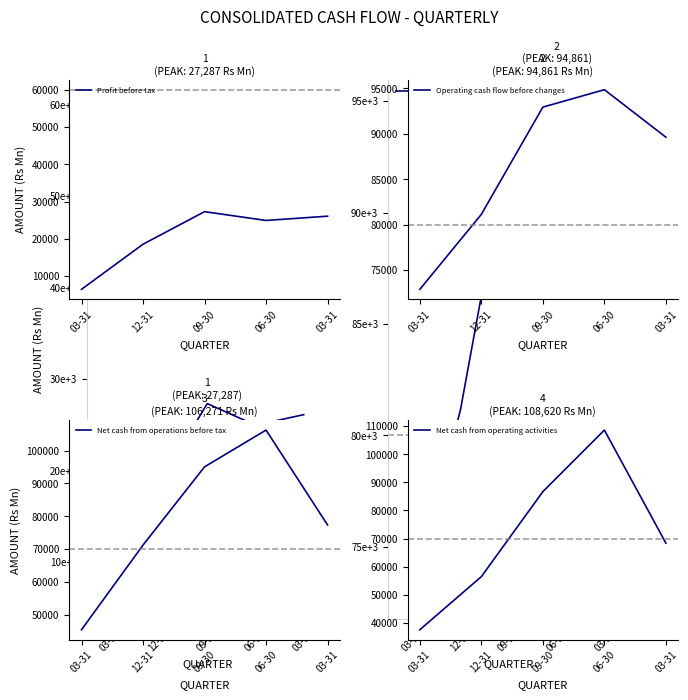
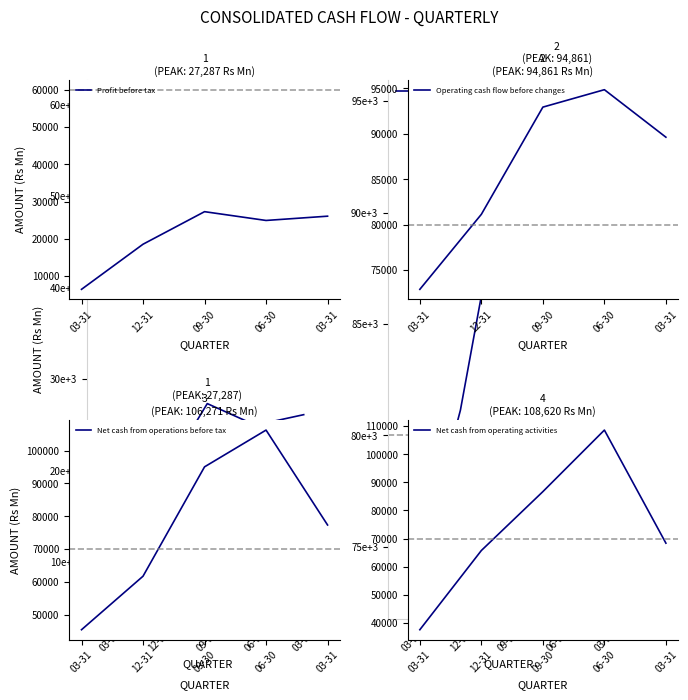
3 (PEAK: 106,271 Rs Mn), 12-31: 71000 -> 62000
4 (PEAK: 108,620 Rs Mn), 12-31: 56000 -> 66000
